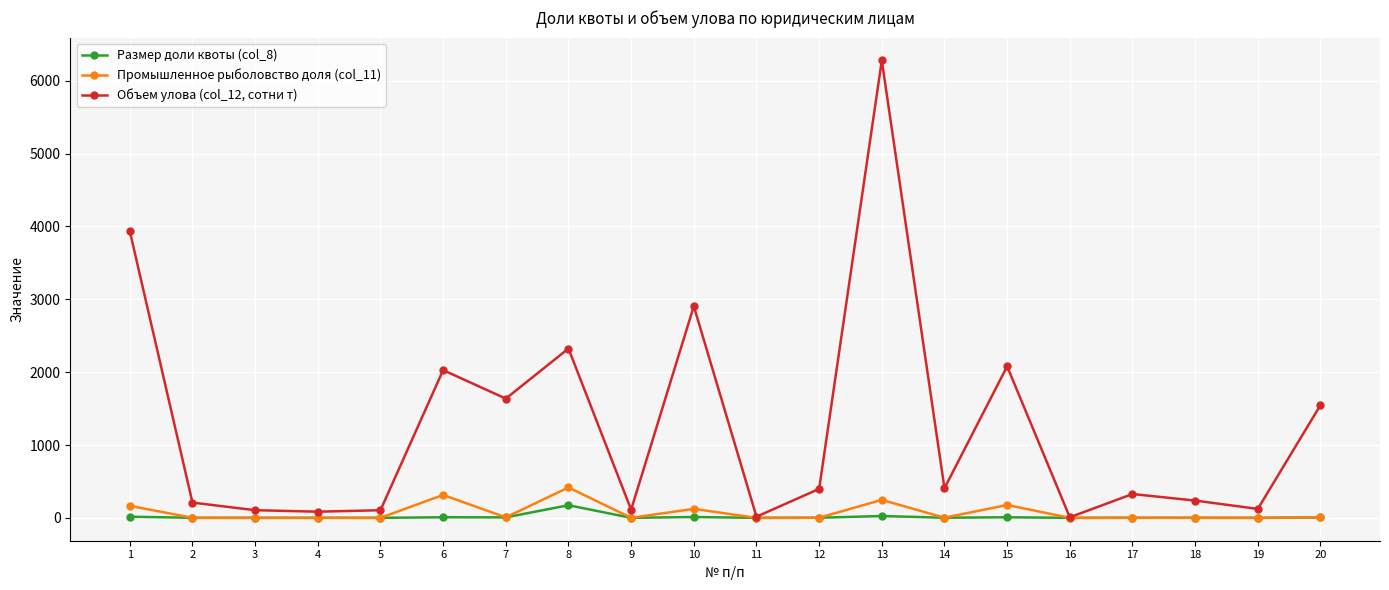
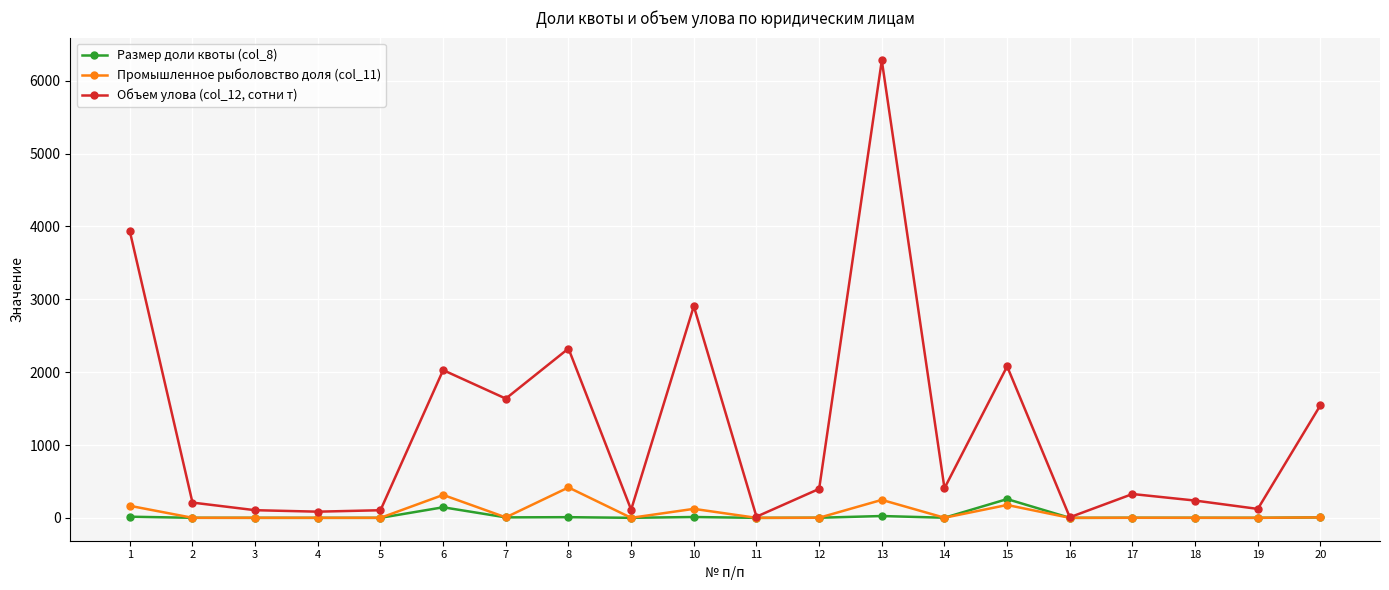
Размер доли квоты (col_8), 6: 0 -> 100
Размер доли квоты (col_8), 8: 200 -> 0
Размер доли квоты (col_8), 15: 0 -> 300
